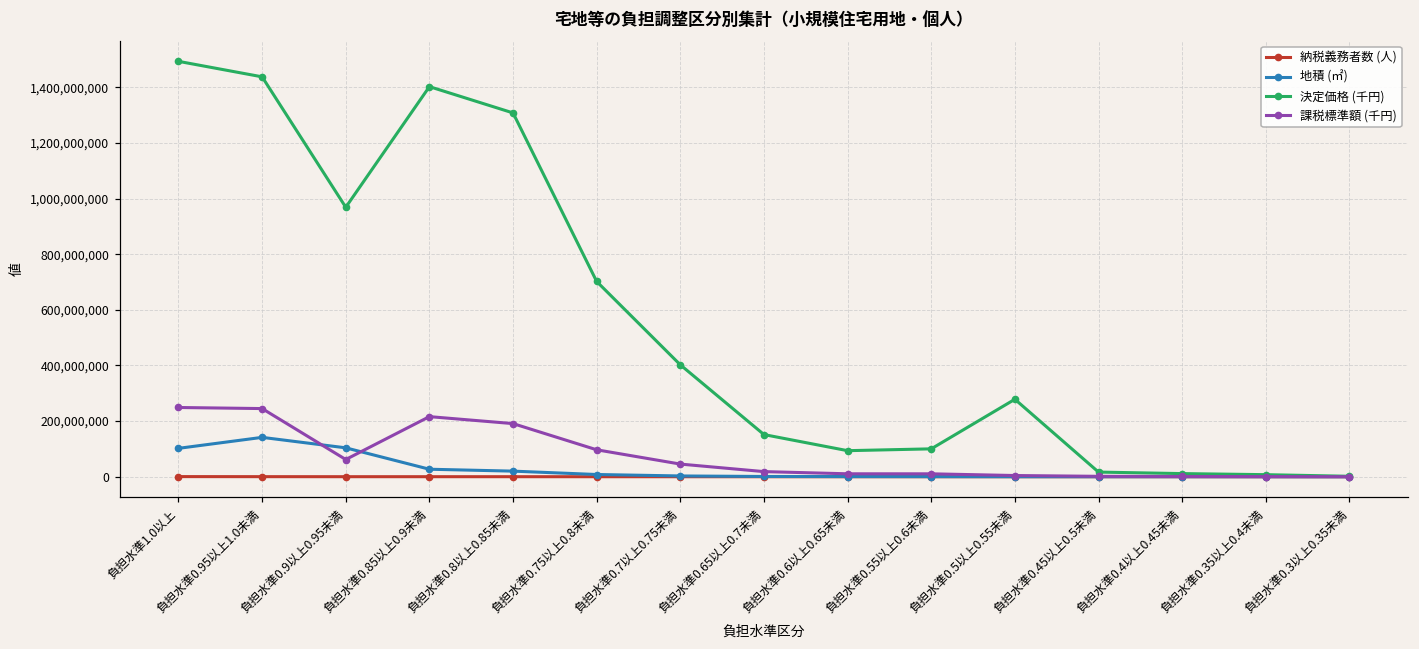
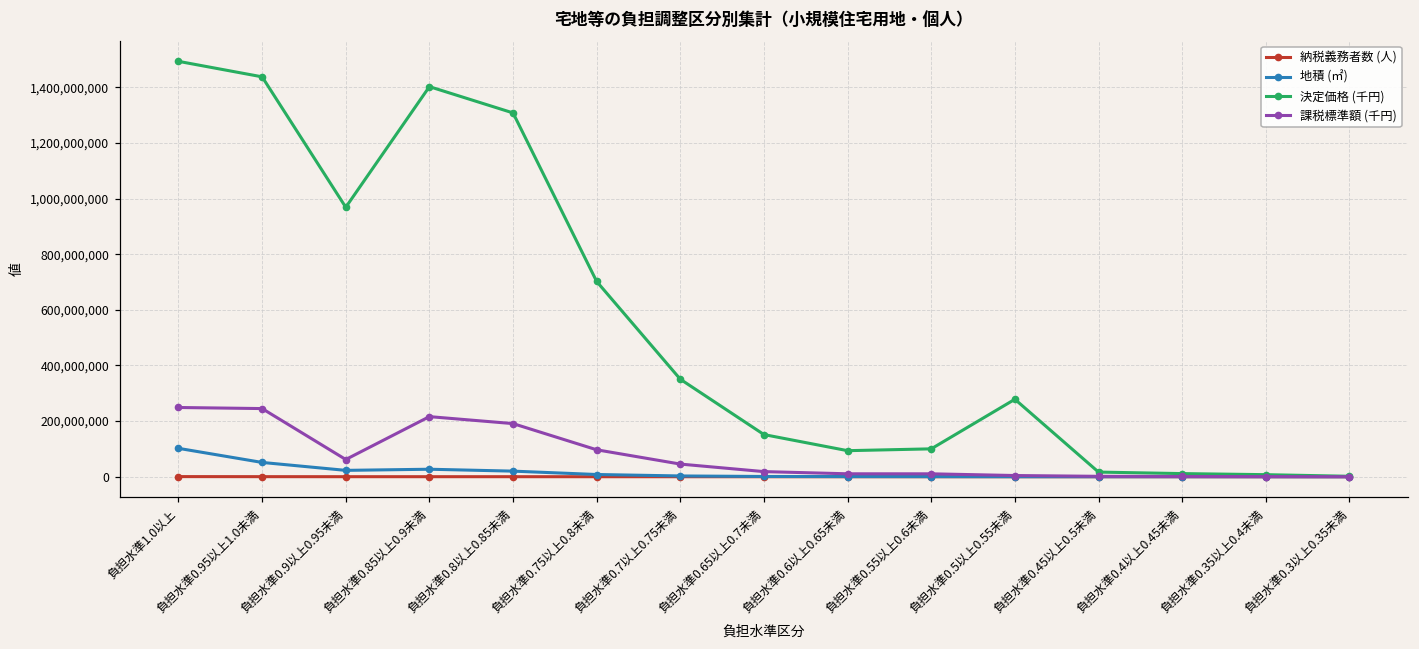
地積 (㎡), 負担水準0.95以上1.0未満: 140,000,000 -> 50,000,000
地積 (㎡), 負担水準0.9以上0.95未満: 100,000,000 -> 20,000,000
決定価格 (千円), 負担水準0.7以上0.75未満: 400,000,000 -> 350,000,000
